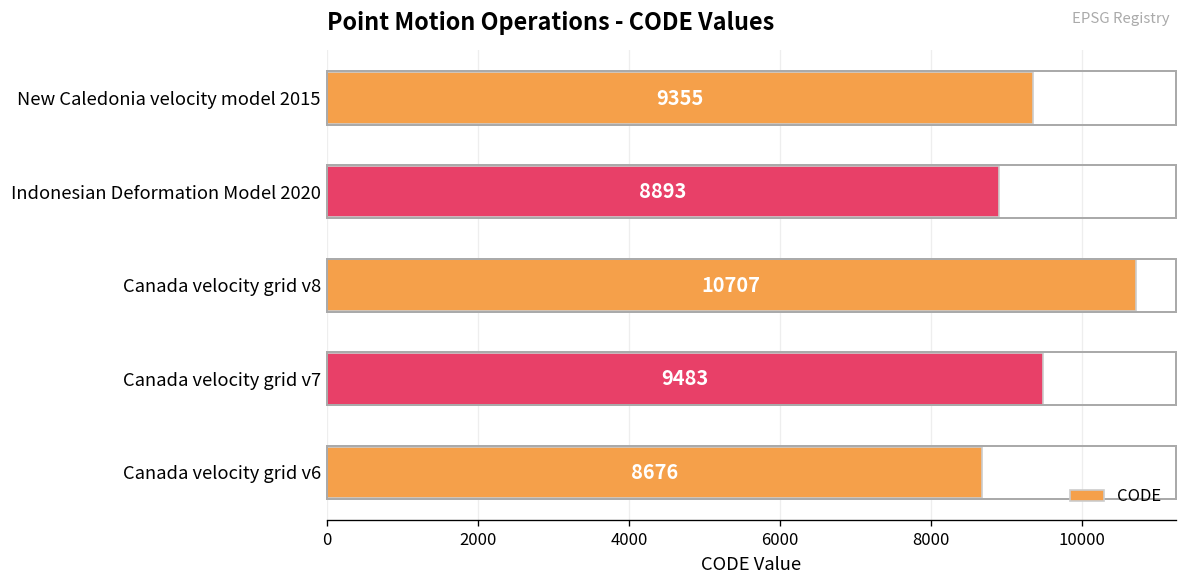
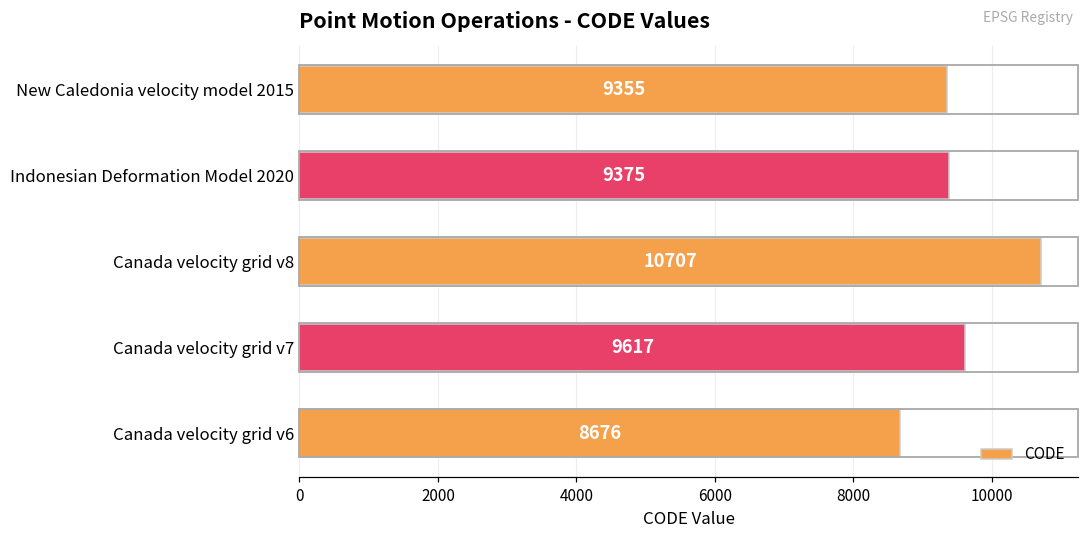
Indonesian Deformation Model 2020: 8893 -> 9375
Canada velocity grid v7: 9483 -> 9617
